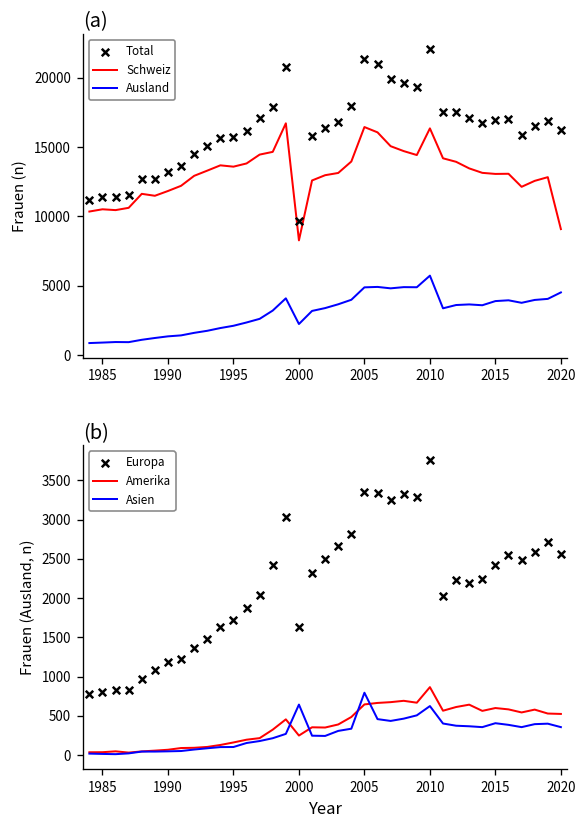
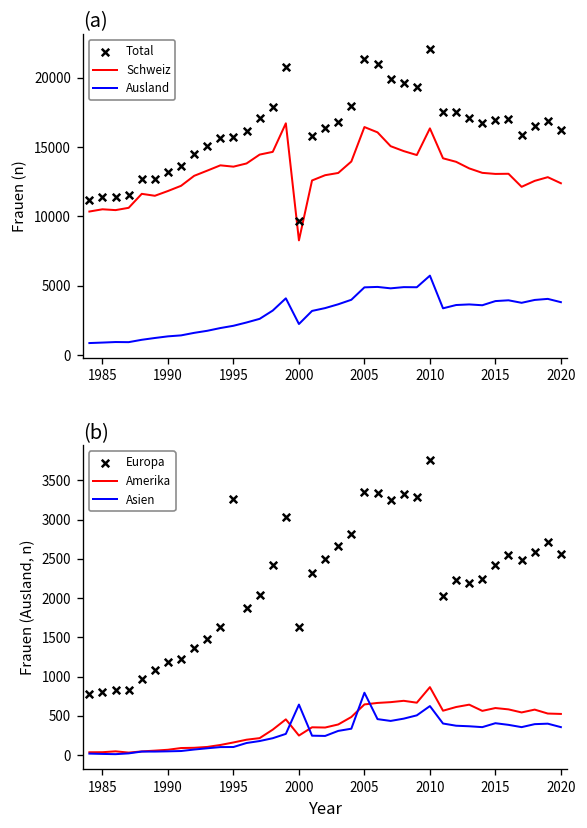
(a), Schweiz, 2020: 9100 -> 12400
(a), Ausland, 2020: 4500 -> 3800
(b), Europa, 1995: 1700 -> 3300
